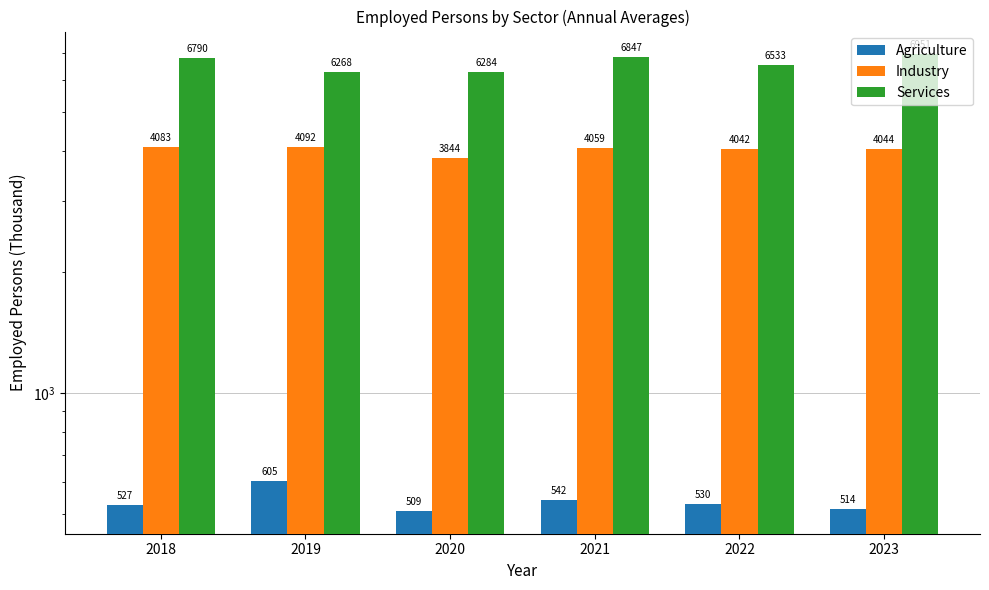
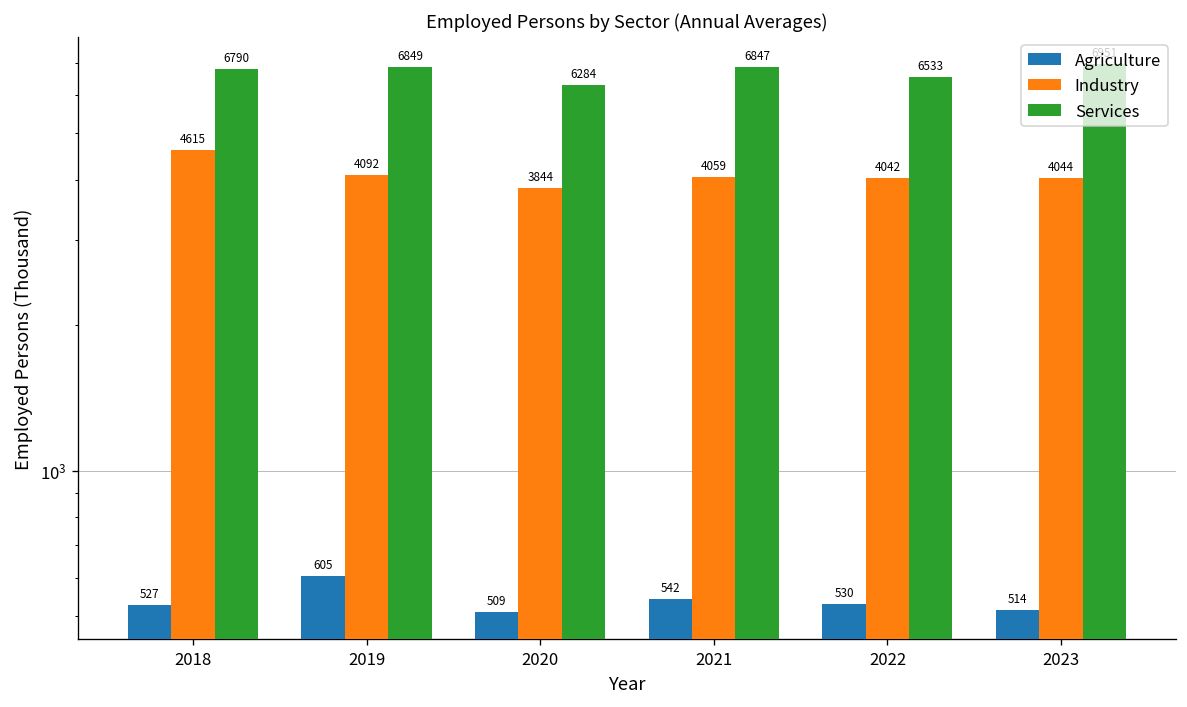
Industry, 2018: 4083 -> 4615
Services, 2019: 6268 -> 6849
